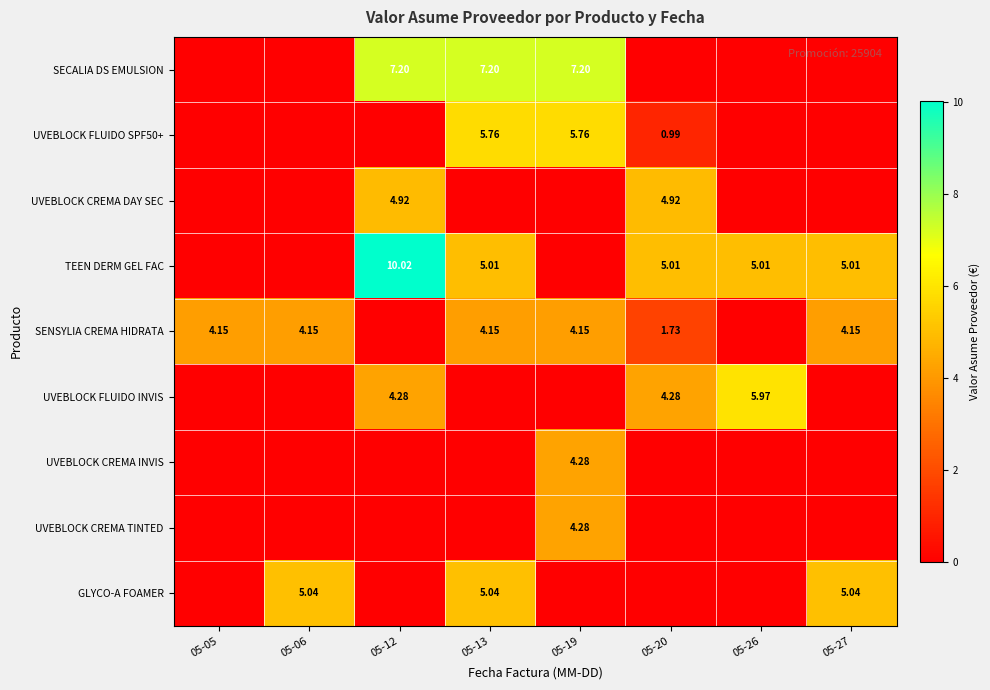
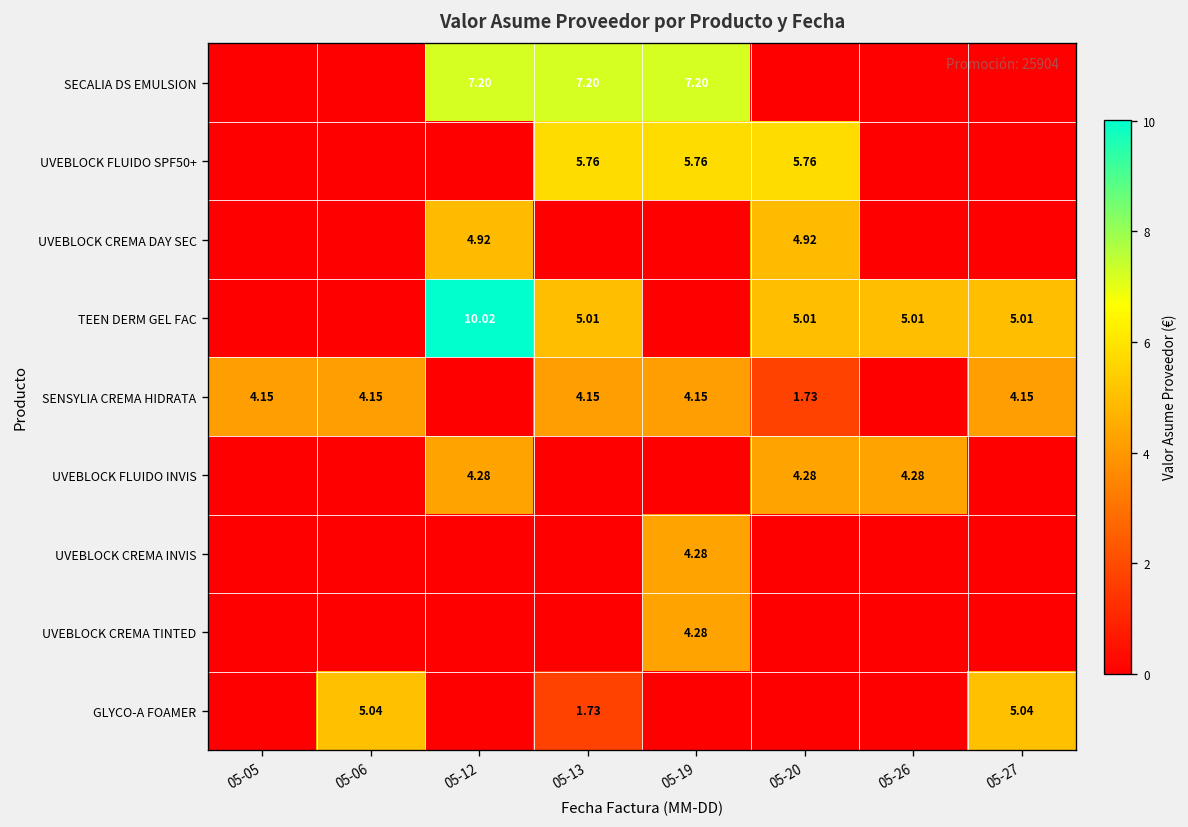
UVEBLOCK FLUIDO SPF50+, 05-20: 0.99 -> 5.76
UVEBLOCK FLUIDO INVIS, 05-26: 5.97 -> 4.28
GLYCO-A FOAMER, 05-13: 5.04 -> 1.73
